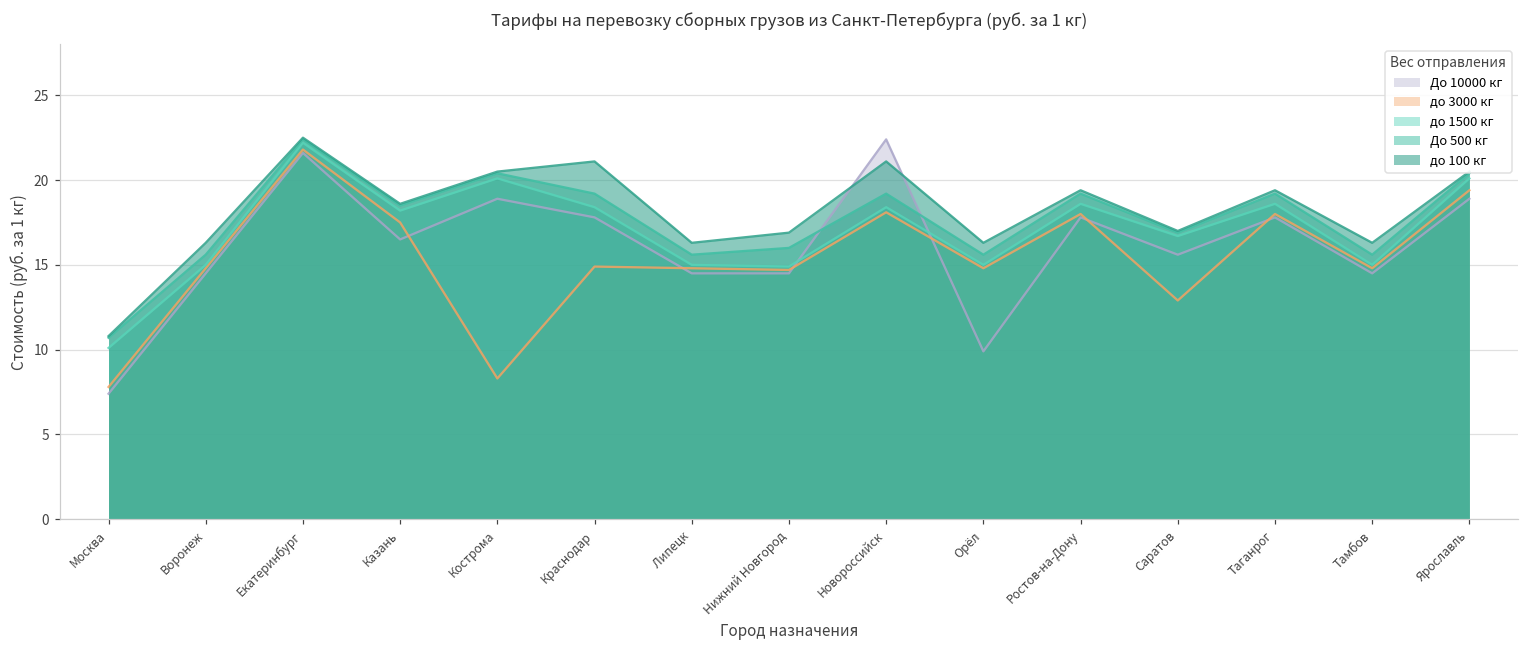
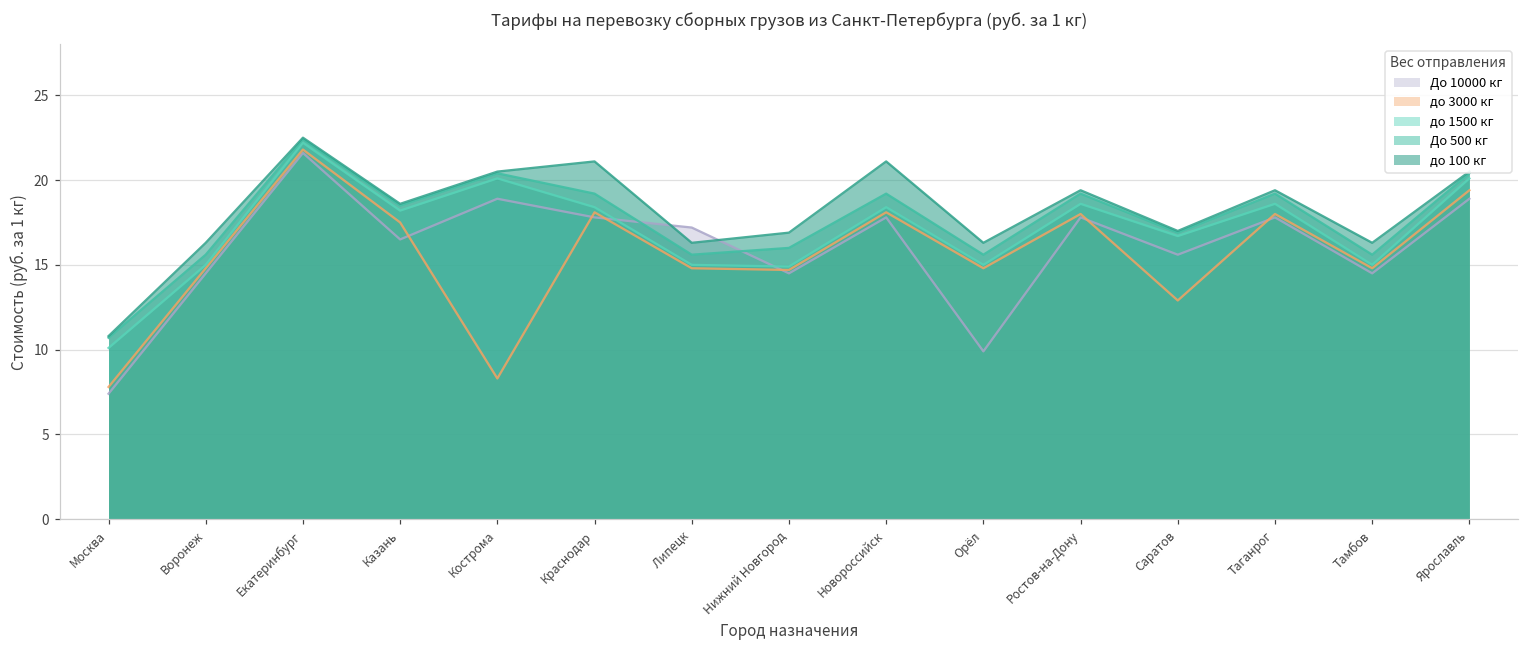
до 3000 кг, Краснодар: 14.9 -> 18.1
До 10000 кг, Липецк: 14.5 -> 17.2
До 10000 кг, Новороссийск: 22.4 -> 17.8
